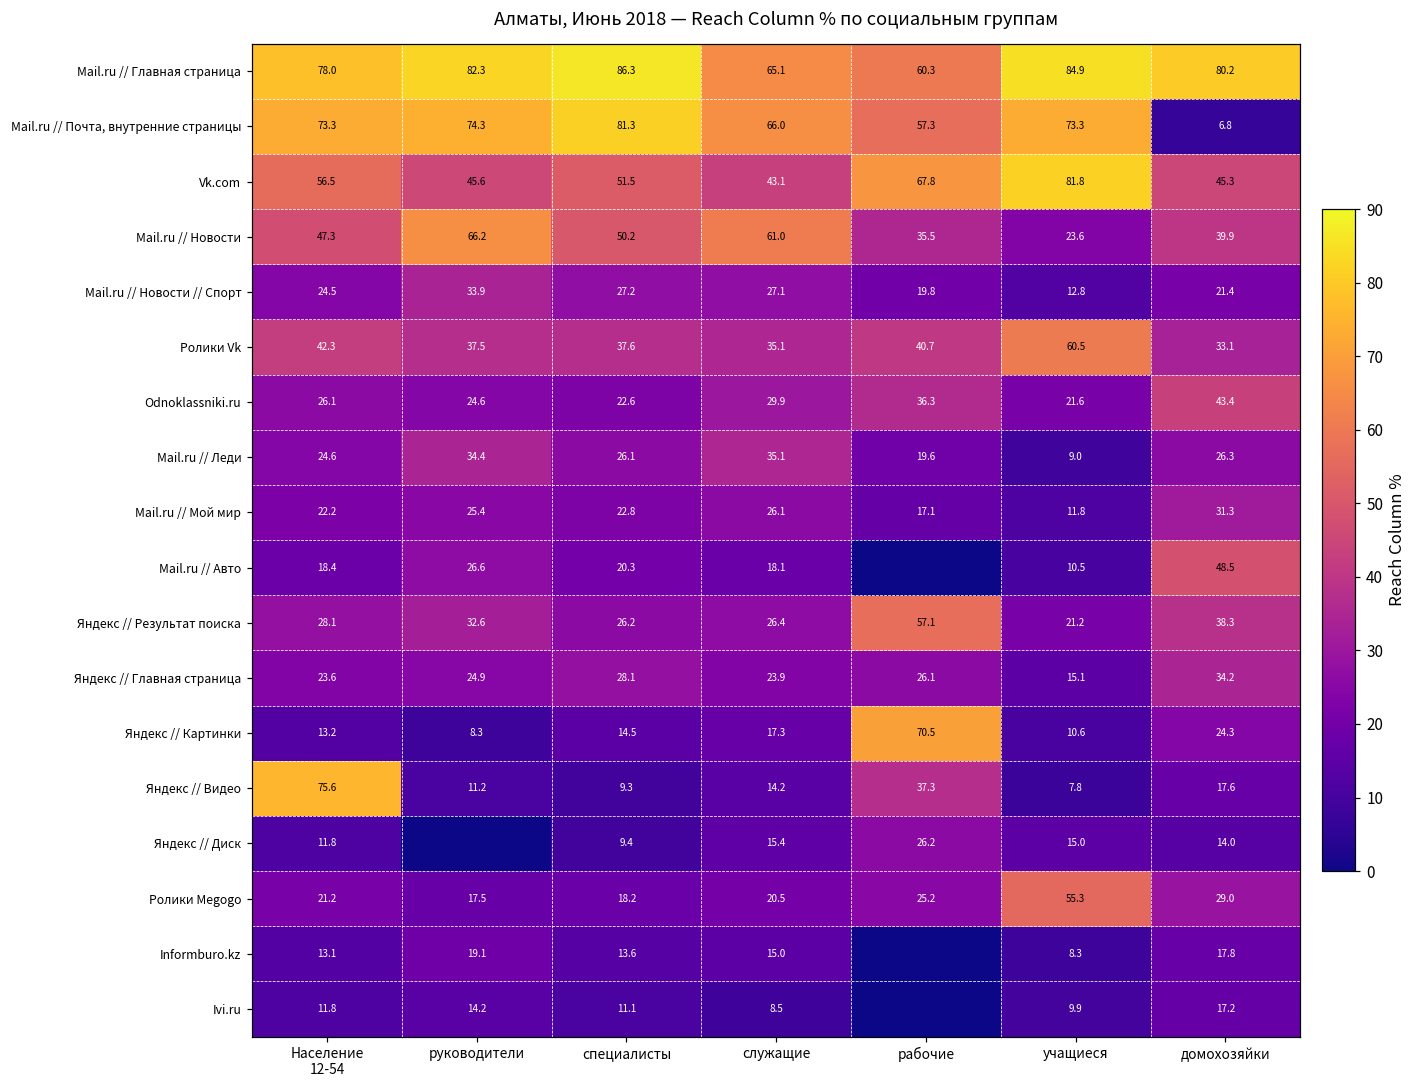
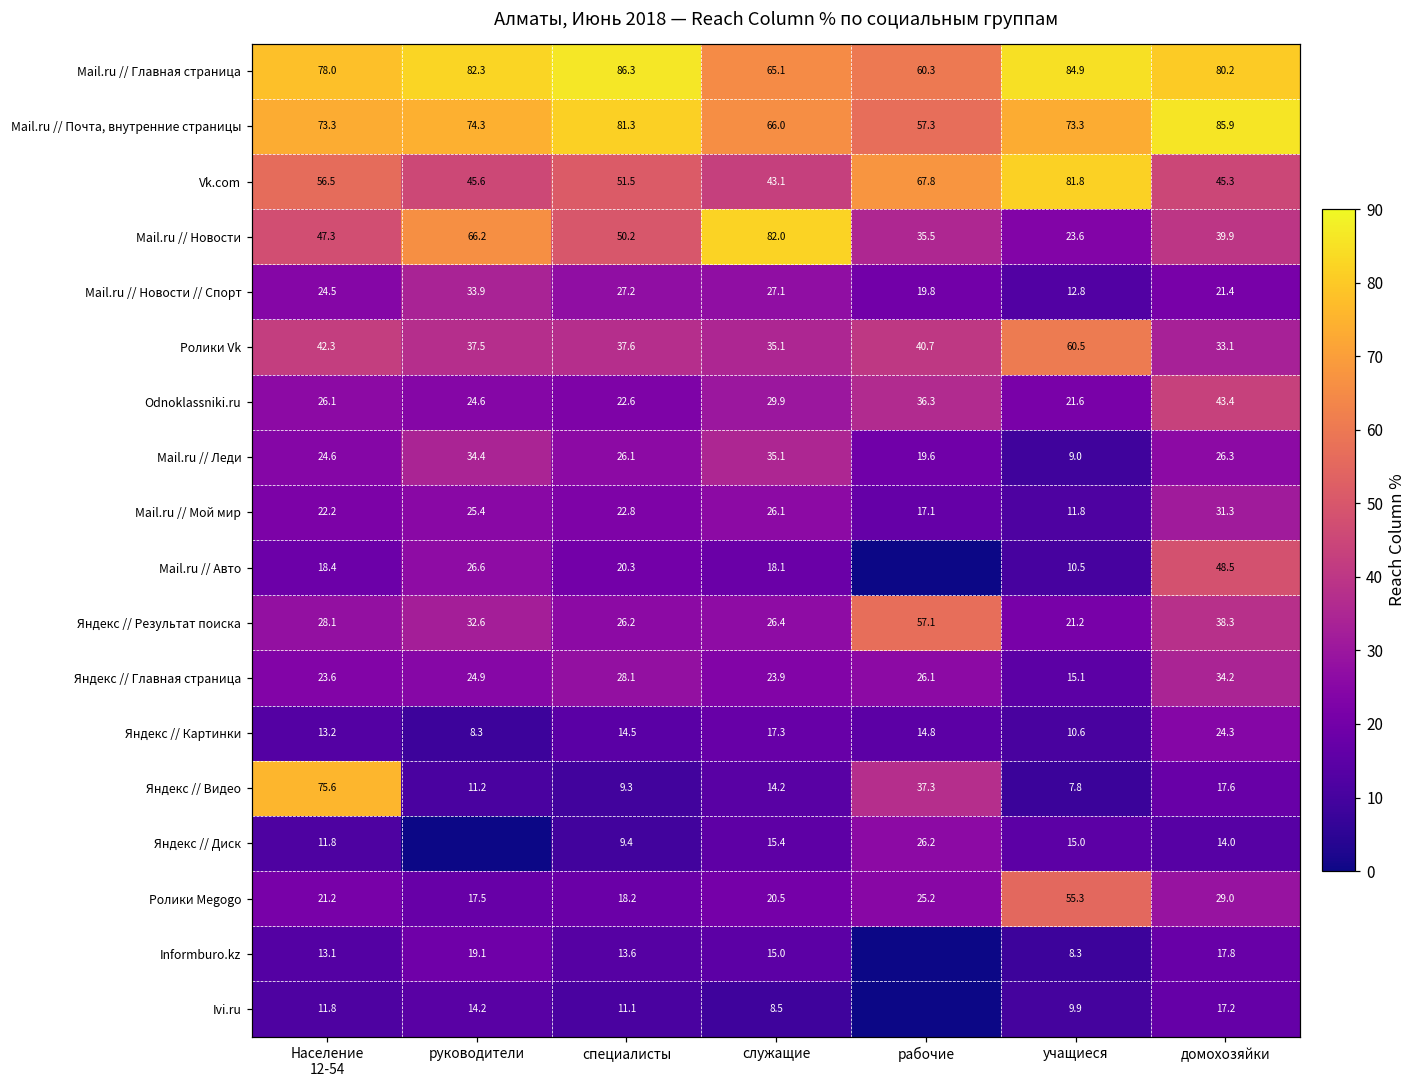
Mail.ru // Почта, внутренние страницы, домохозяйки: 6.8 -> 85.9
Mail.ru // Новости, служащие: 61.0 -> 82.0
Яндекс // Картинки, рабочие: 70.5 -> 14.8
